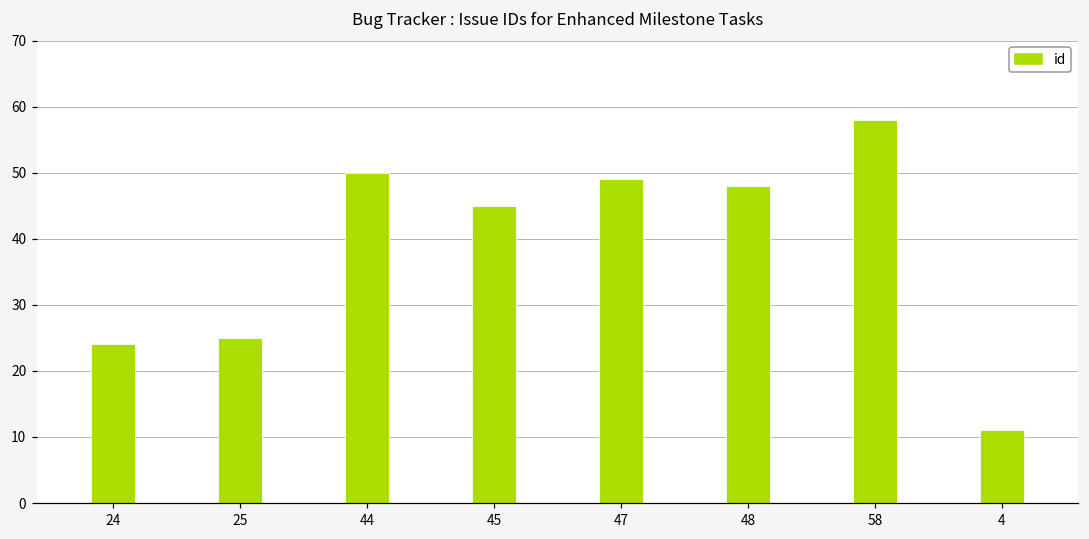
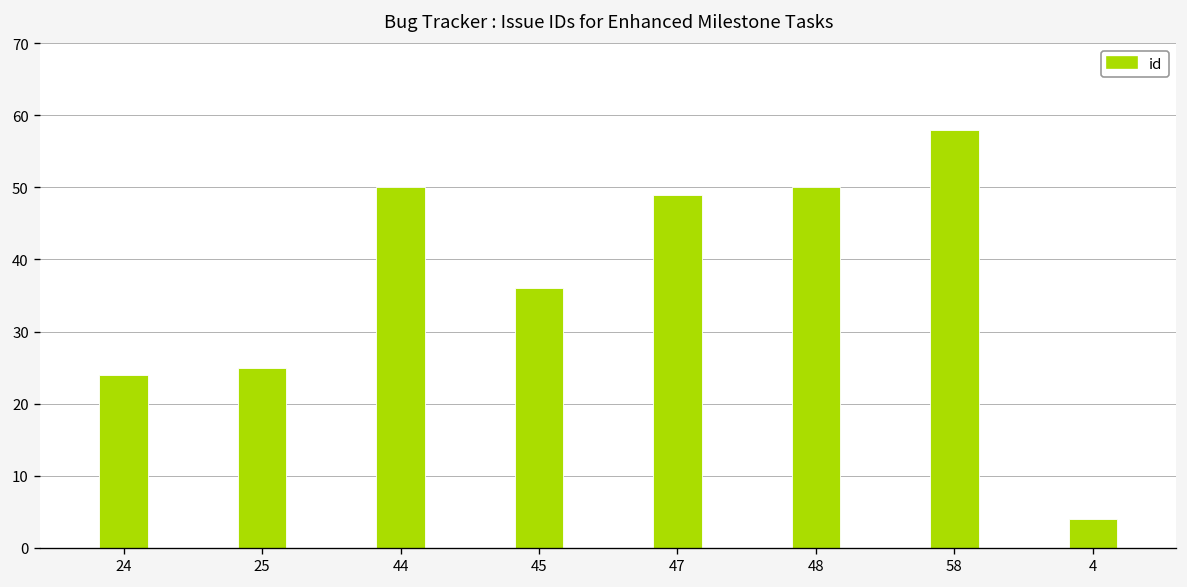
45: 45 -> 36
48: 48 -> 50
4: 11 -> 4
